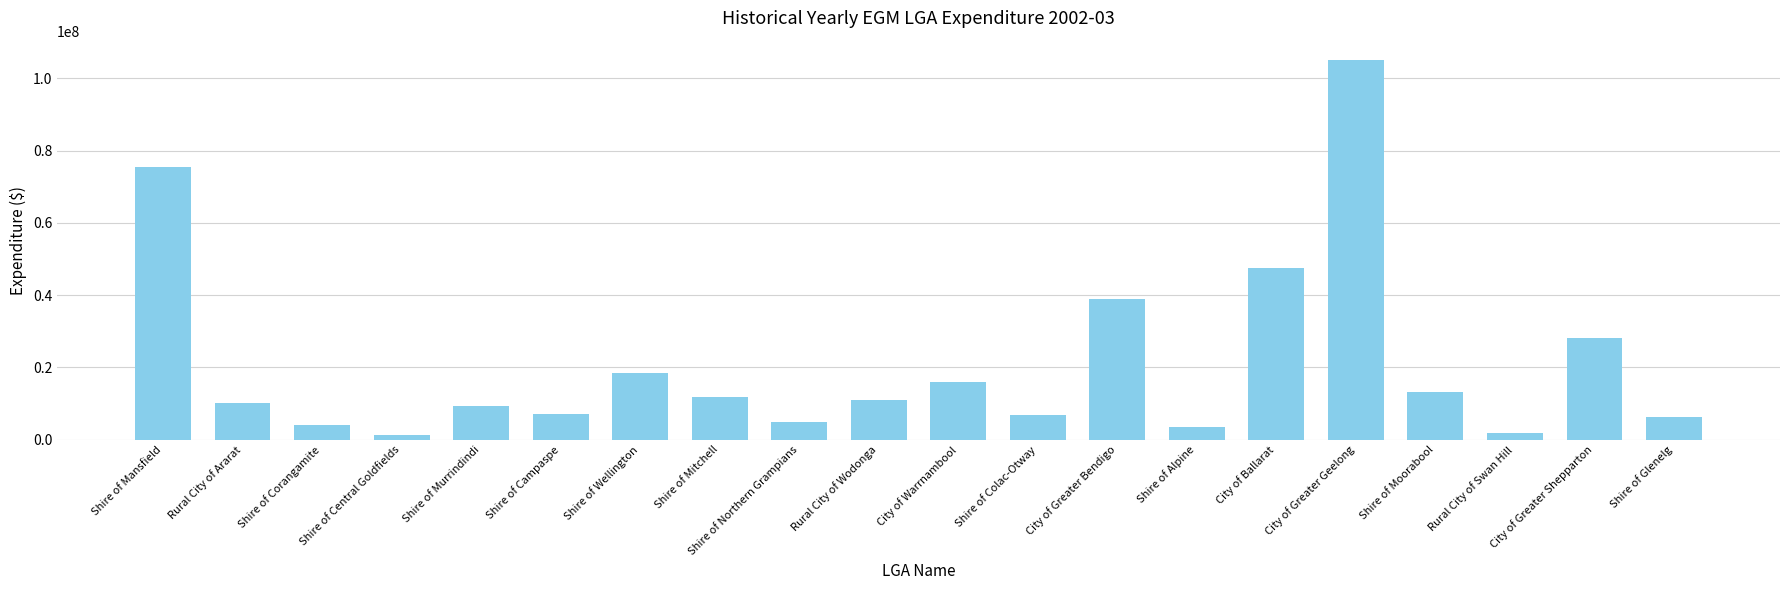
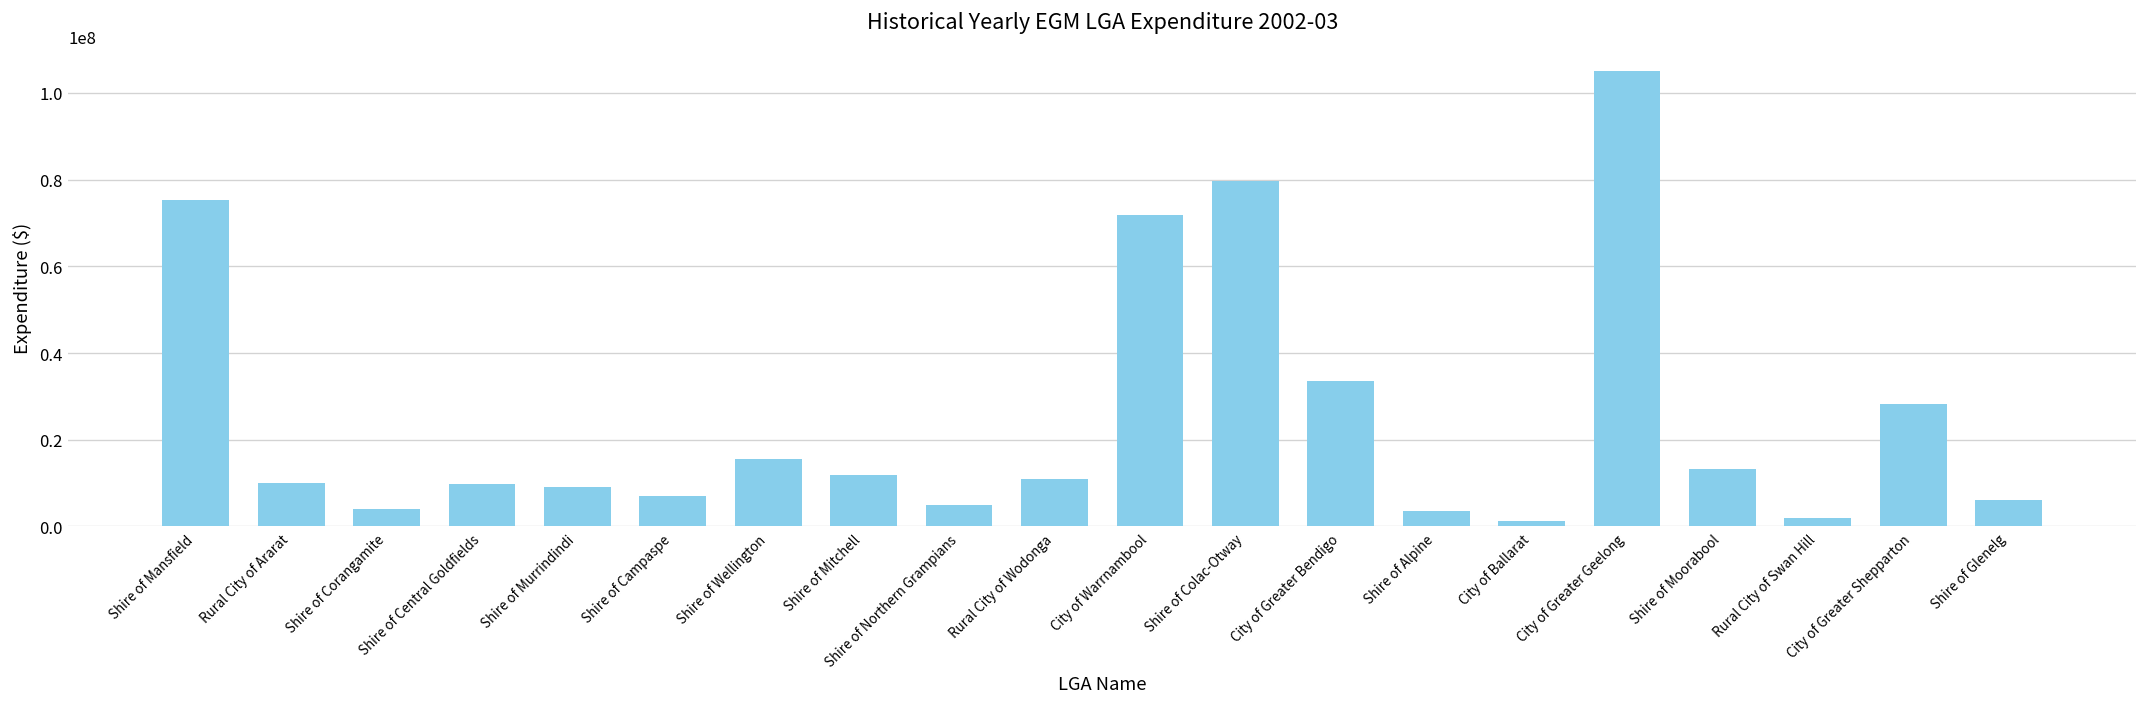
Shire of Central Goldfields: 1000000 -> 10000000
Shire of Wellington: 18000000 -> 16000000
City of Warrnambool: 16000000 -> 72000000
Shire of Colac-Otway: 7000000 -> 80000000
City of Greater Bendigo: 39000000 -> 34000000
City of Ballarat: 47000000 -> 1000000
